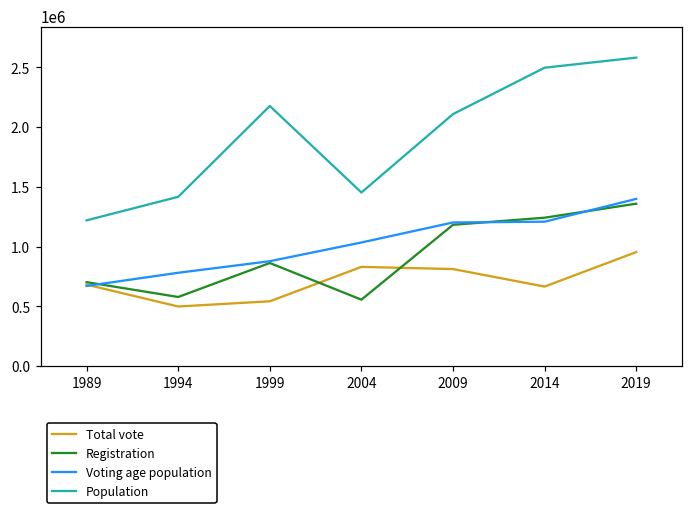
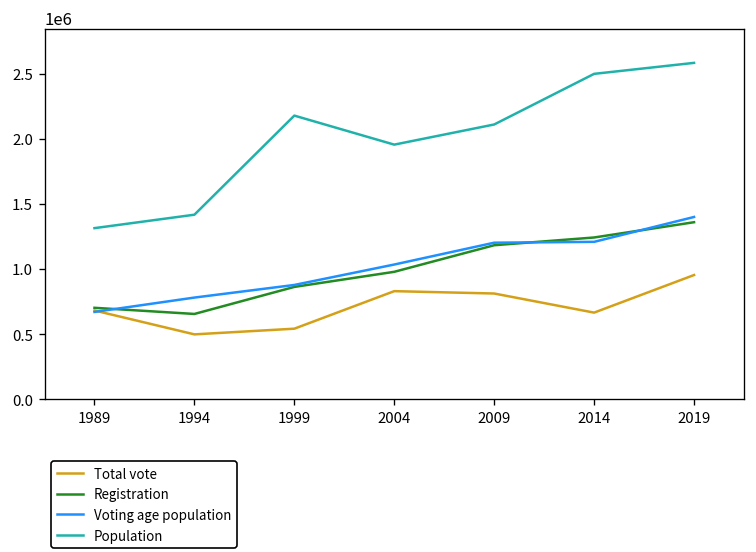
Population, 1989: 1220000 -> 1310000
Registration, 1994: 580000 -> 650000
Registration, 2004: 550000 -> 980000
Population, 2004: 1450000 -> 1950000
